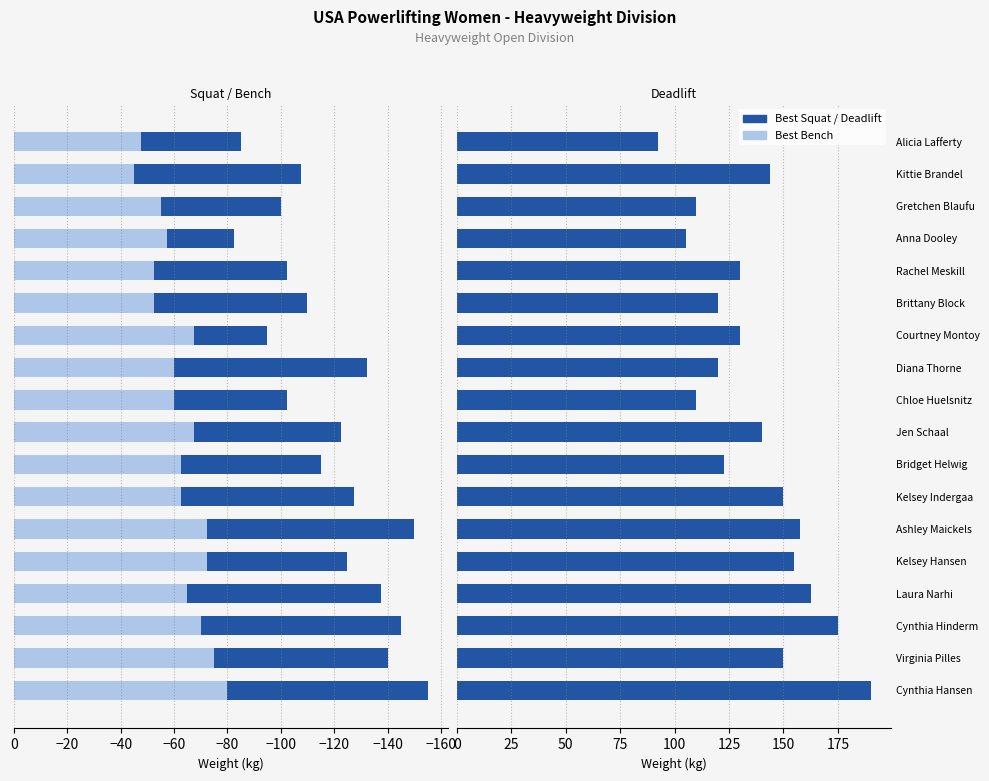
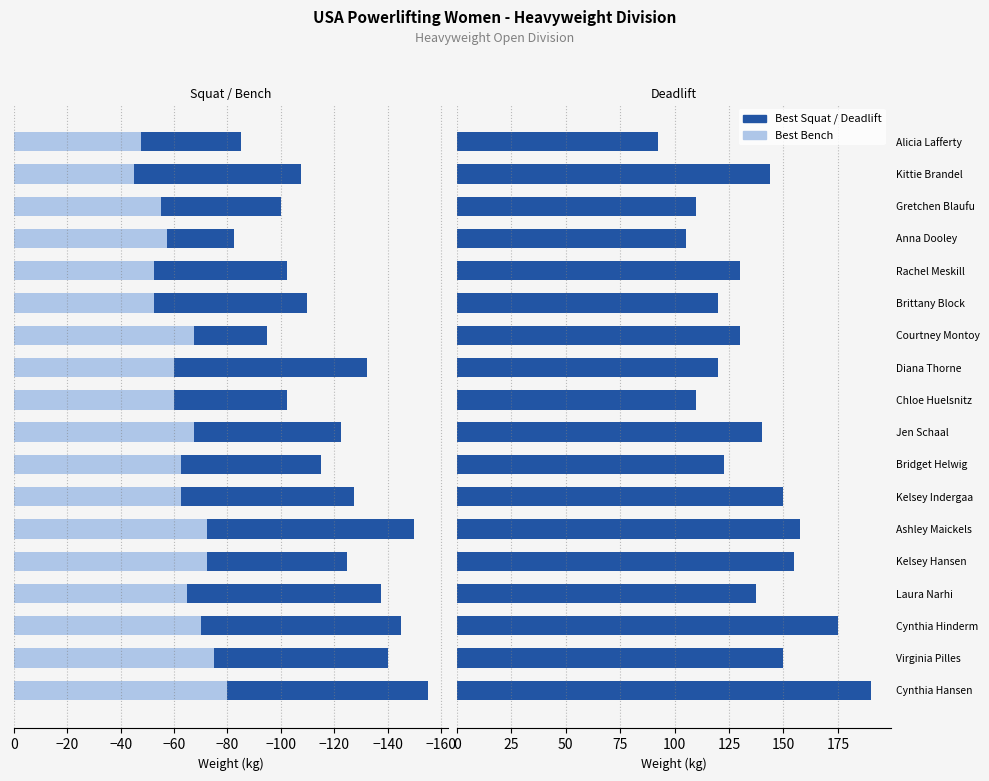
Deadlift, Laura Narhi: 163 -> 137
